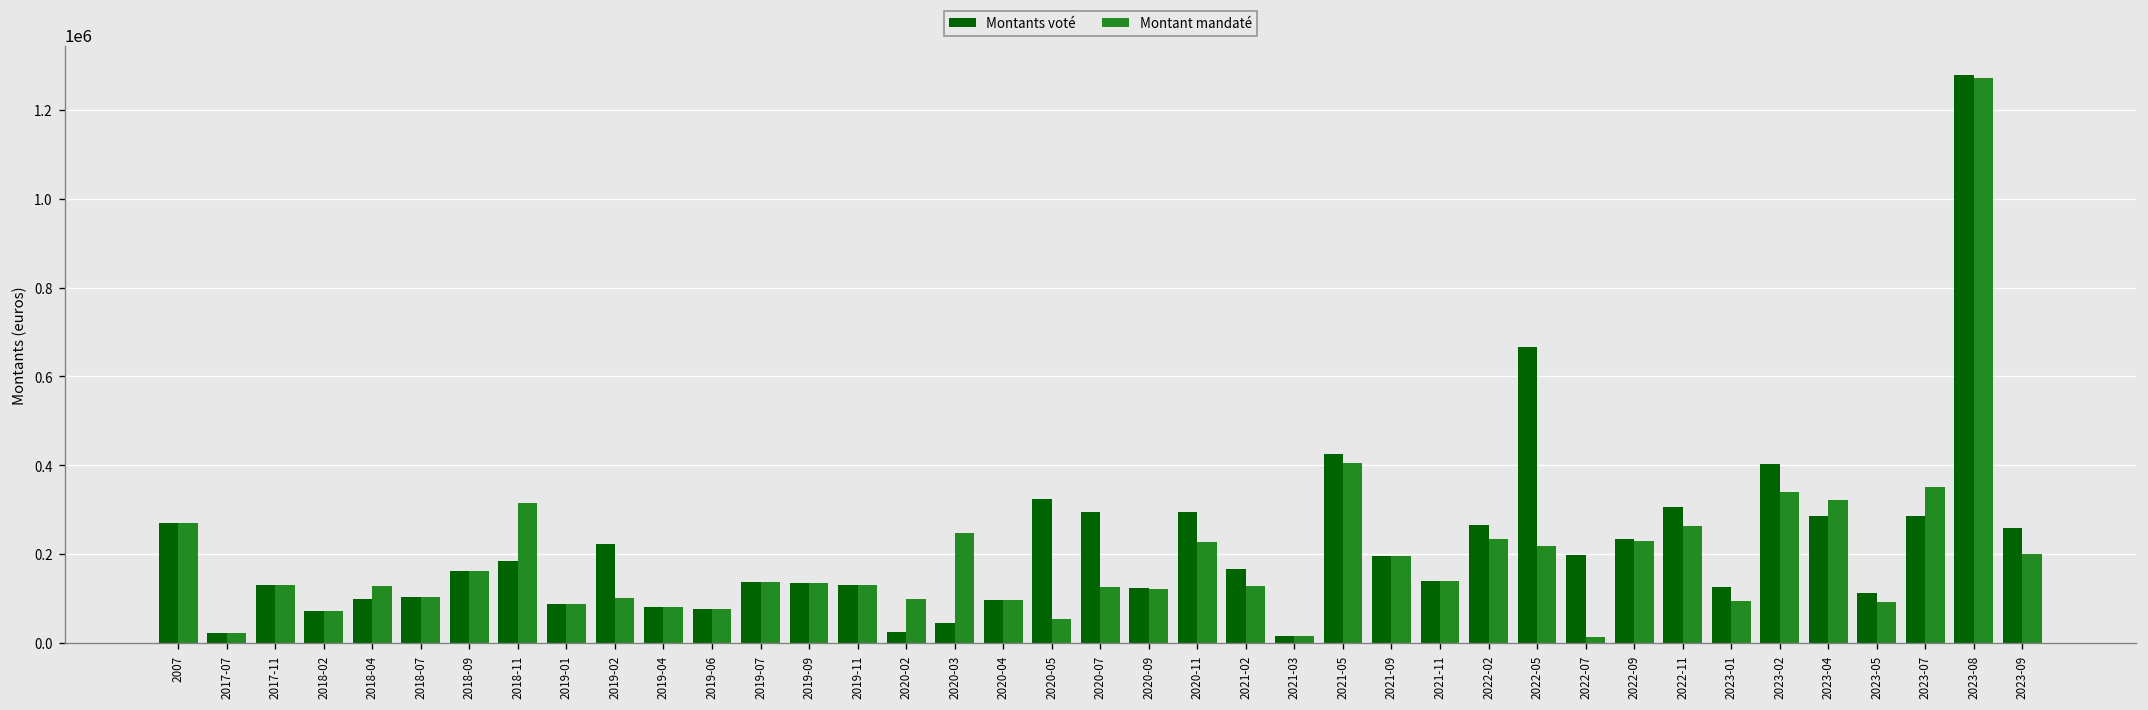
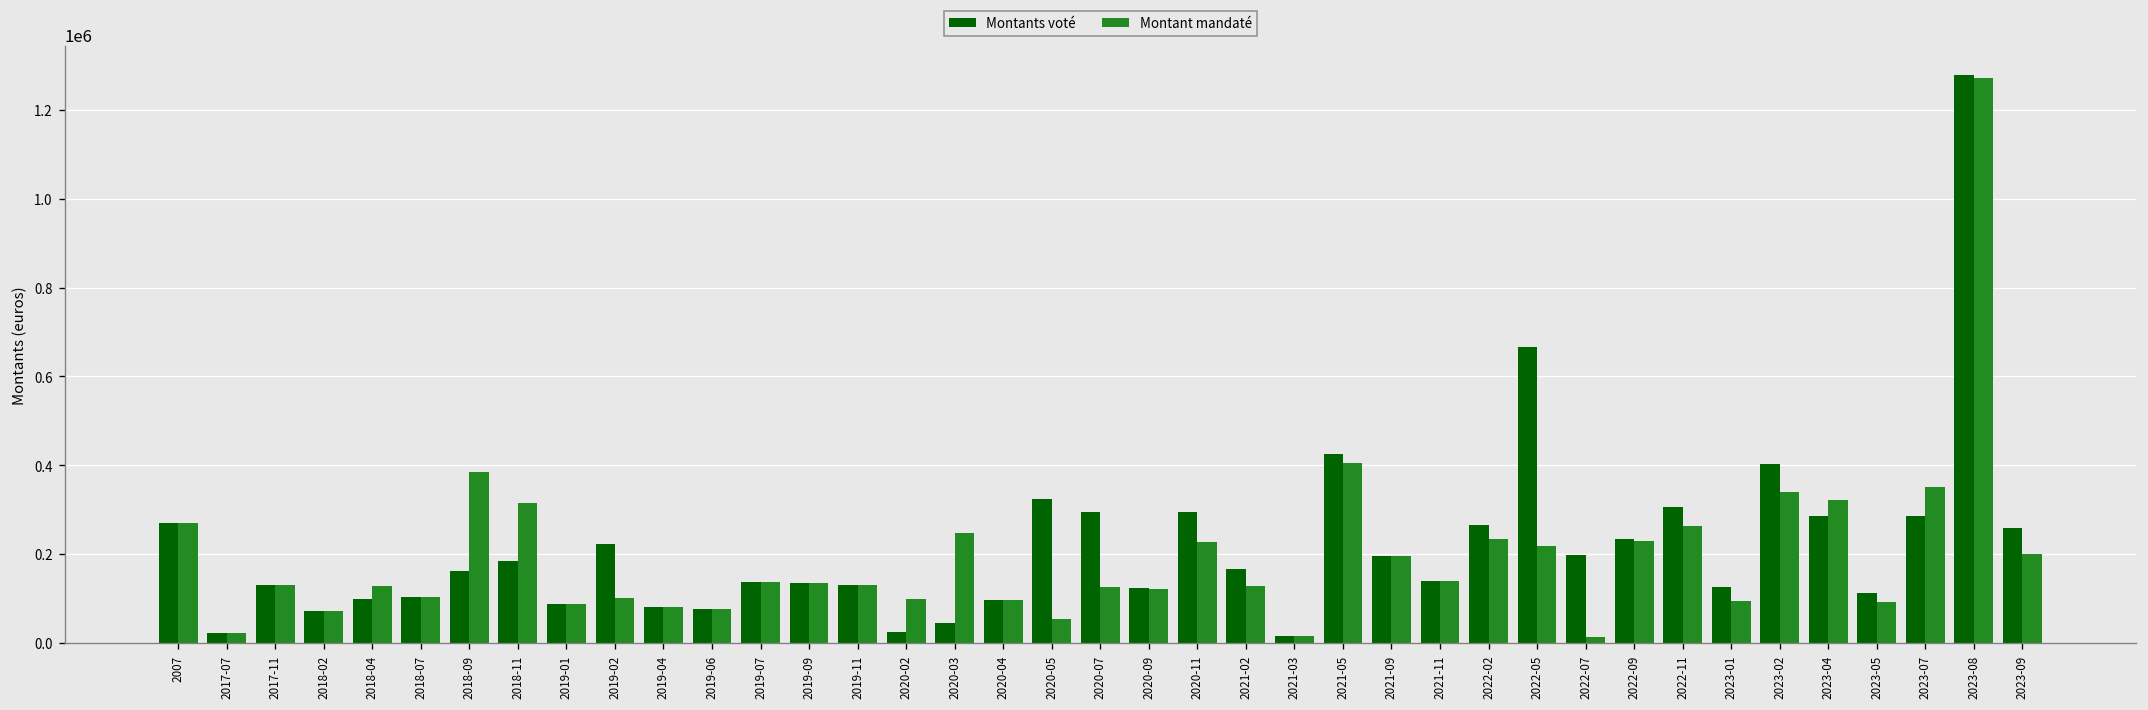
Montant mandaté, 2018-09: 160000 -> 390000
